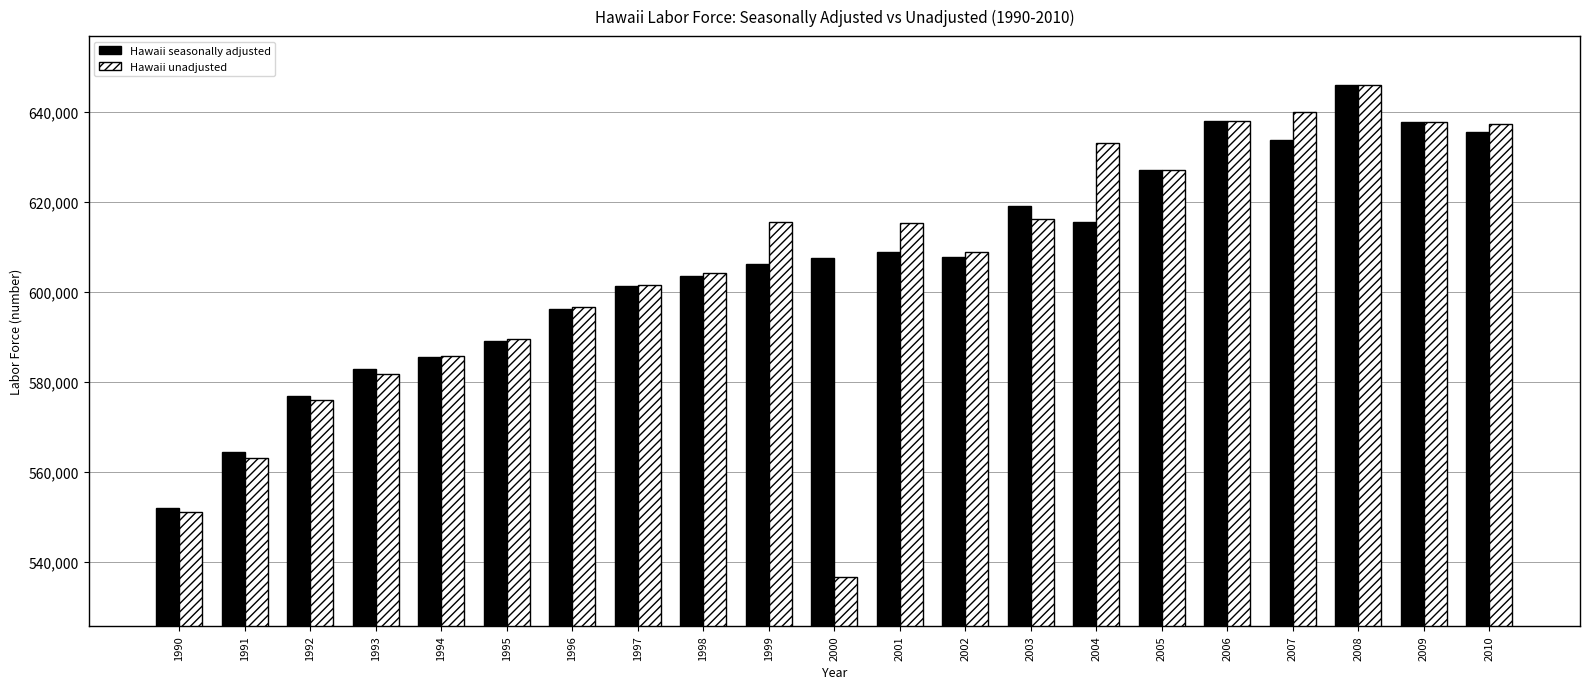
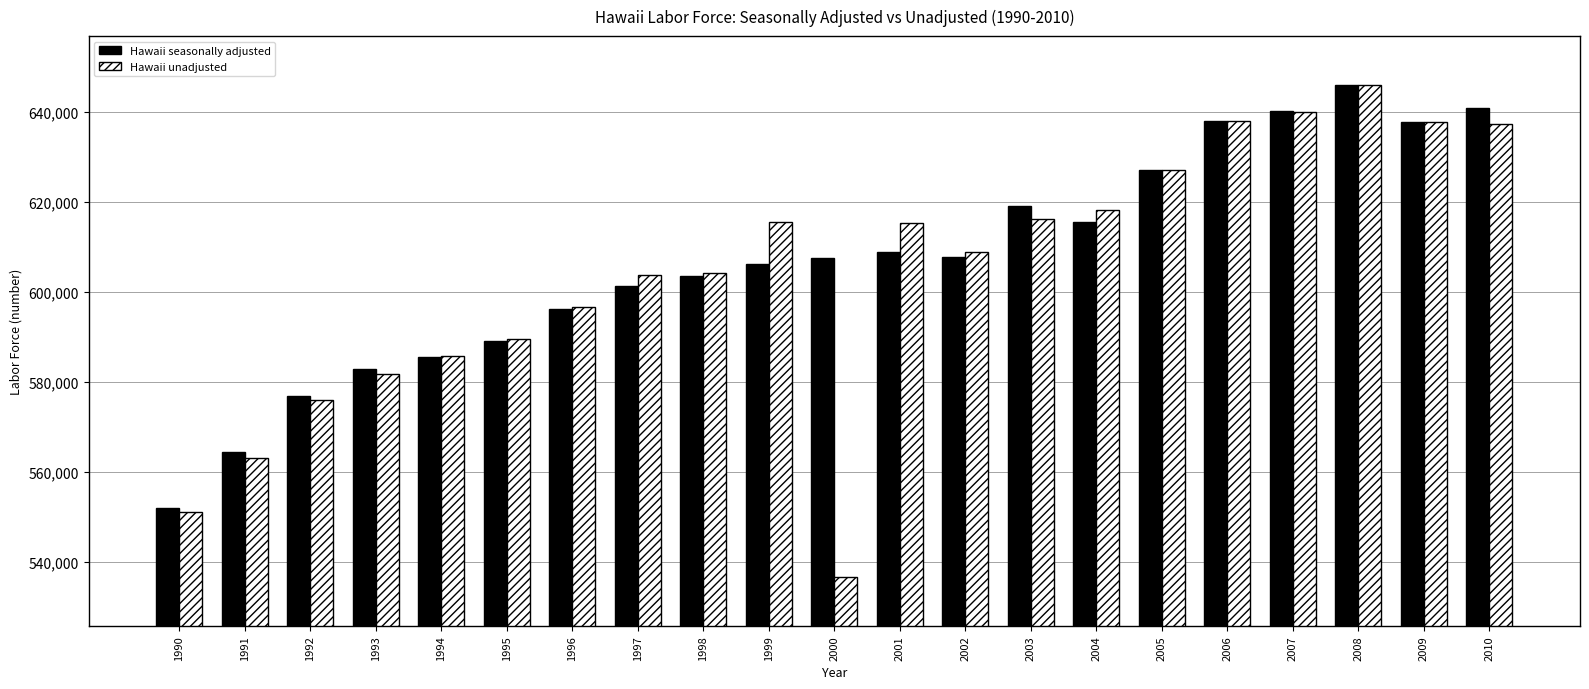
Hawaii unadjusted, 1997: 602,000 -> 604,000
Hawaii unadjusted, 2004: 633,000 -> 618,000
Hawaii seasonally adjusted, 2007: 634,000 -> 640,000
Hawaii seasonally adjusted, 2010: 636,000 -> 641,000
